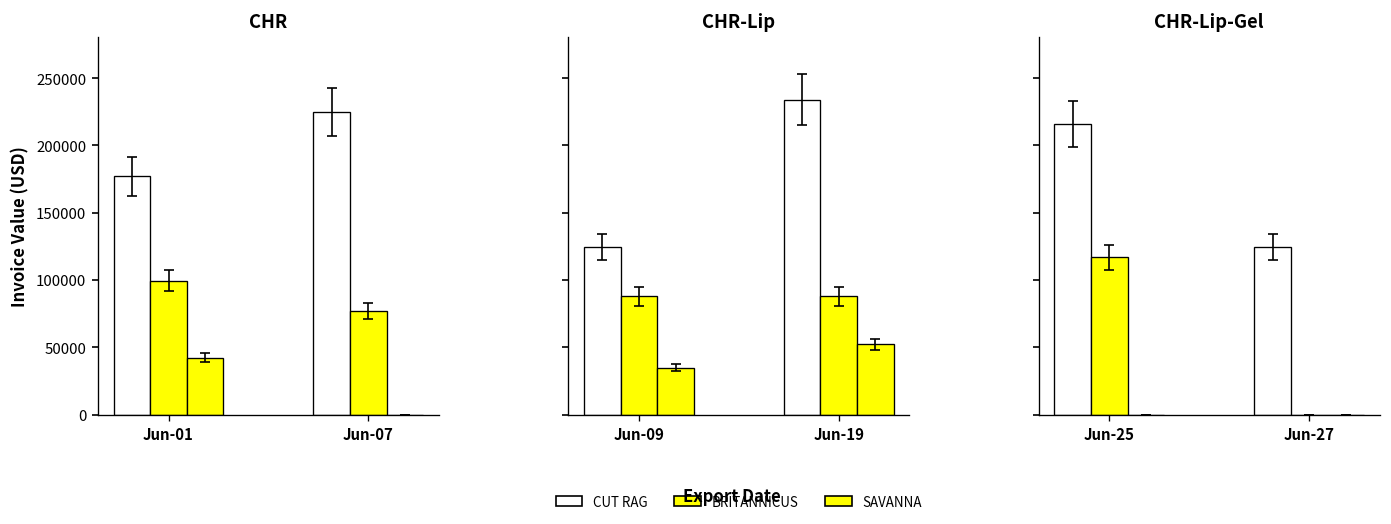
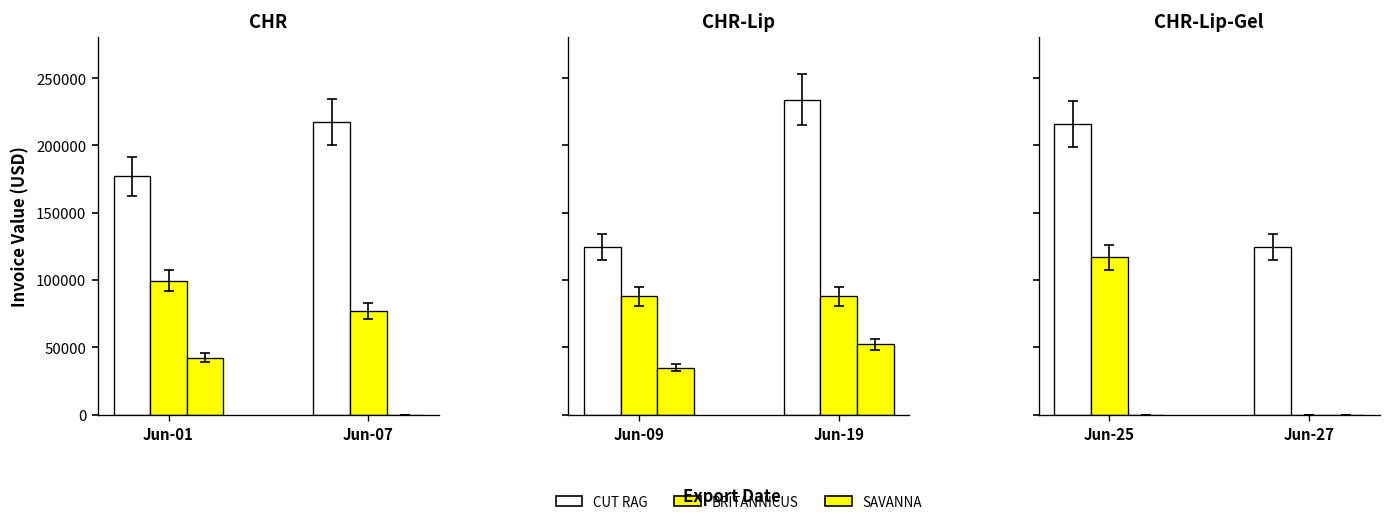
CHR, CUT RAG, Jun-07: 225000 -> 217000
